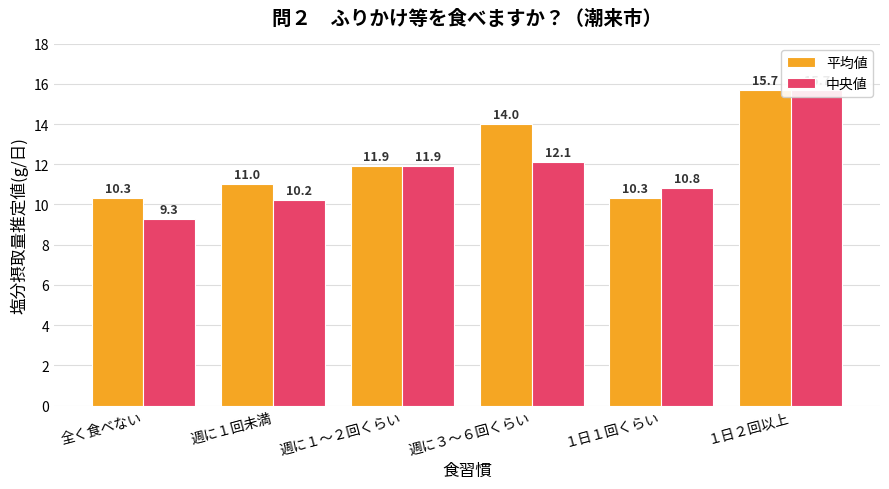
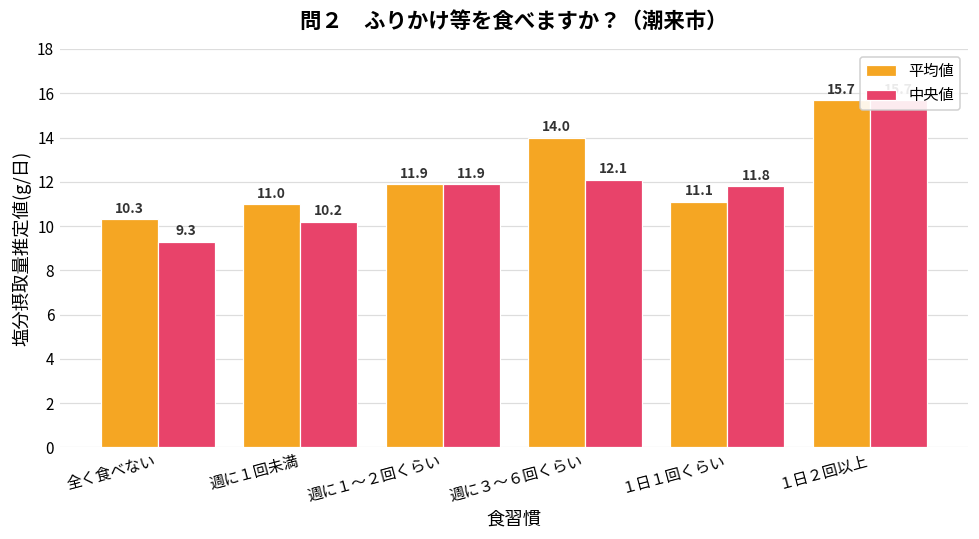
平均値, １日１回くらい: 10.3 -> 11.1
中央値, １日１回くらい: 10.8 -> 11.8
